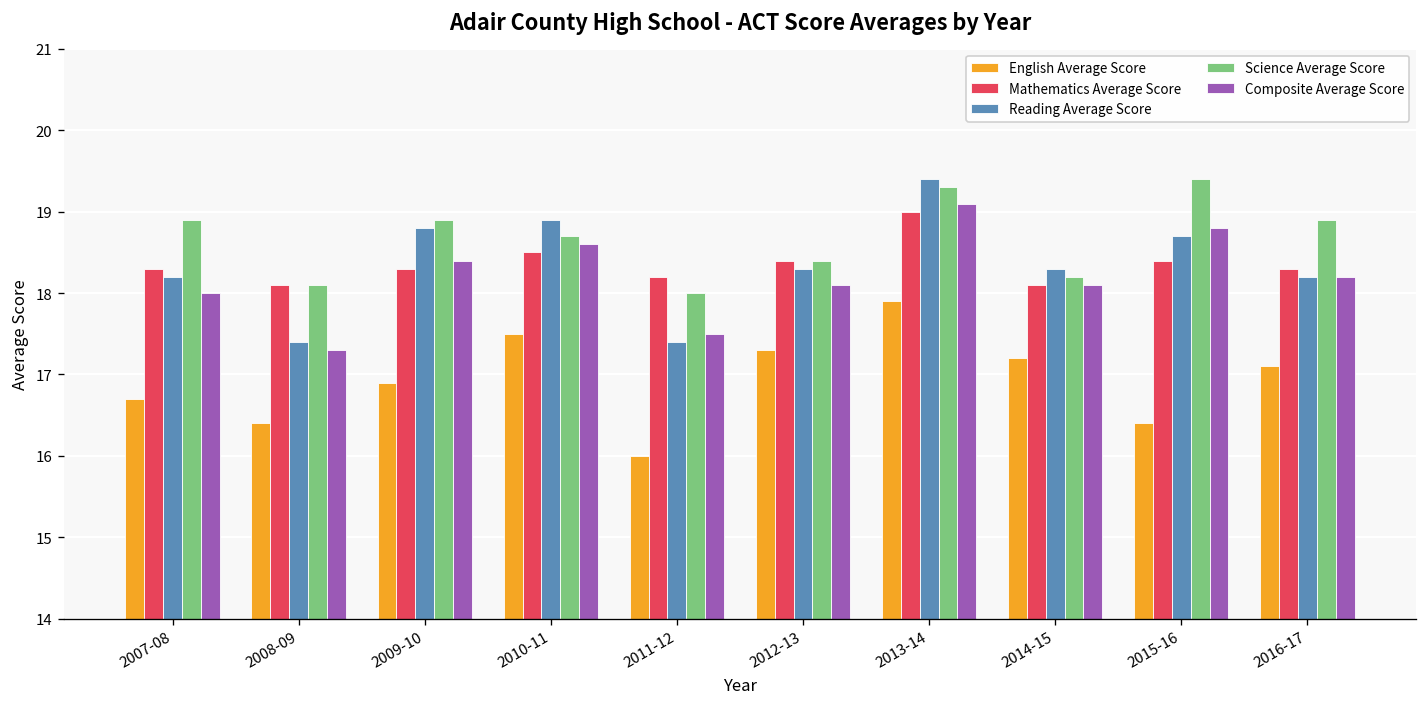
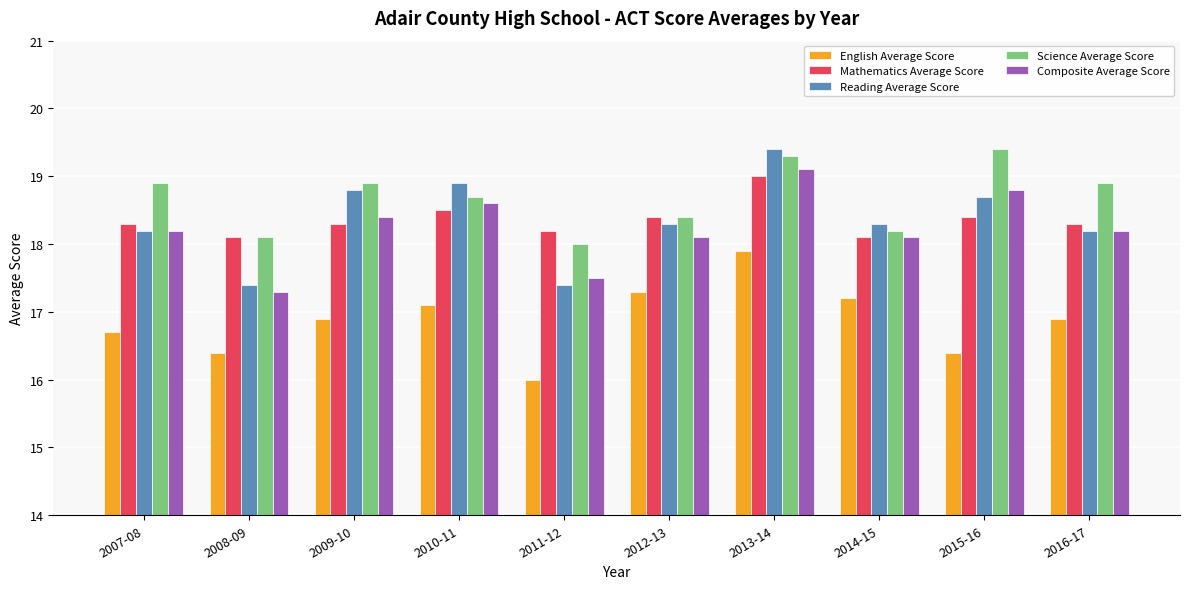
Composite Average Score, 2007-08: 18.0 -> 18.2
English Average Score, 2010-11: 17.5 -> 17.1
English Average Score, 2016-17: 17.1 -> 16.9
